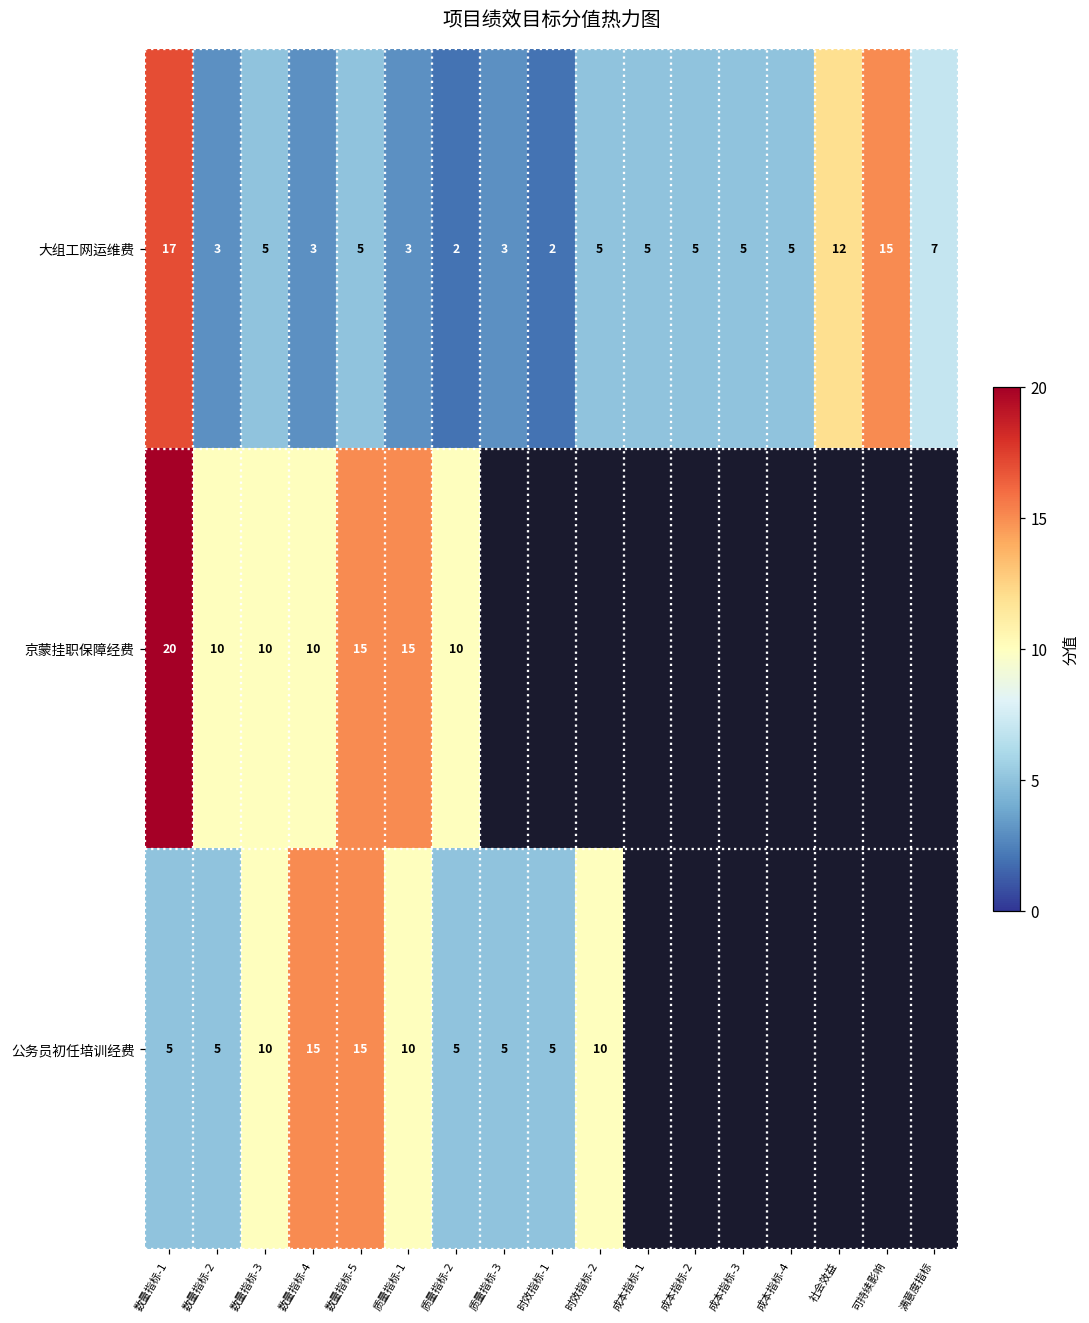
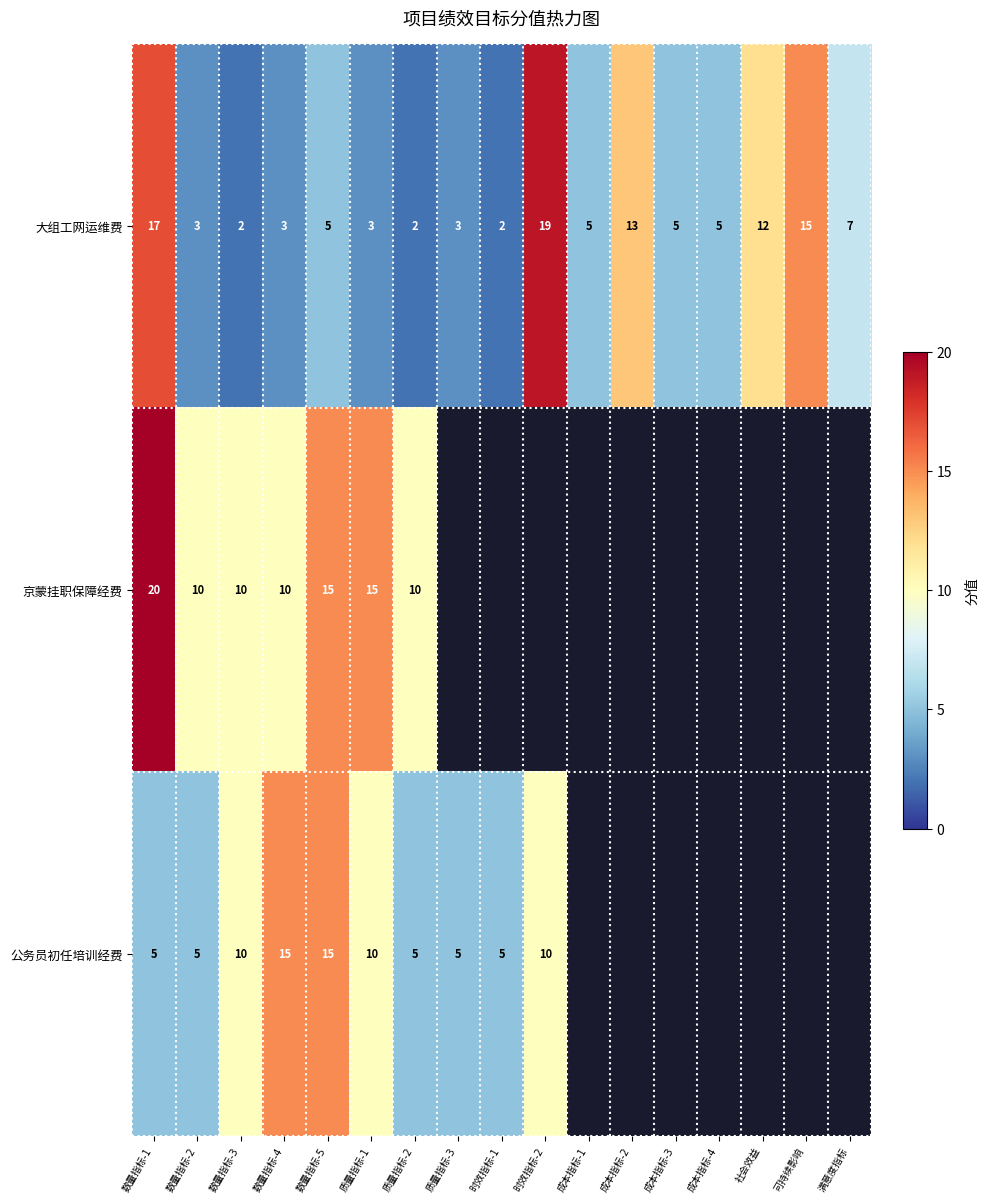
大组工网运维费, 数量指标-3: 5 -> 2
大组工网运维费, 时效指标-2: 5 -> 19
大组工网运维费, 成本指标-2: 5 -> 13
